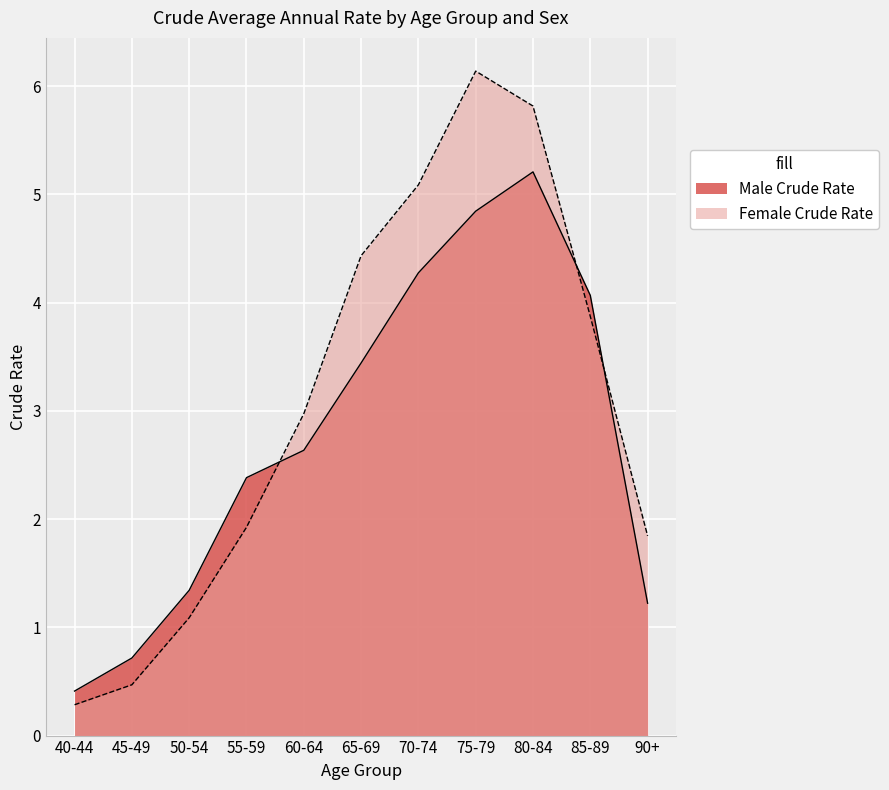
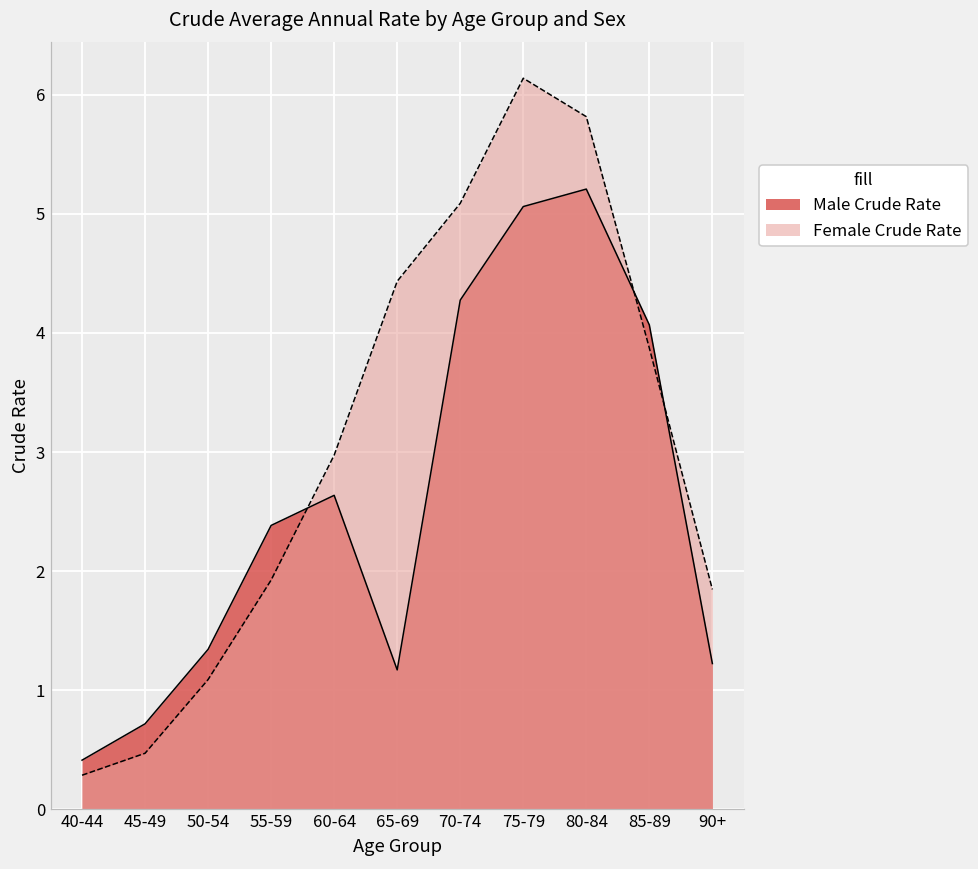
Male Crude Rate, 65-69: 3.44 -> 1.17
Male Crude Rate, 75-79: 4.85 -> 5.06
